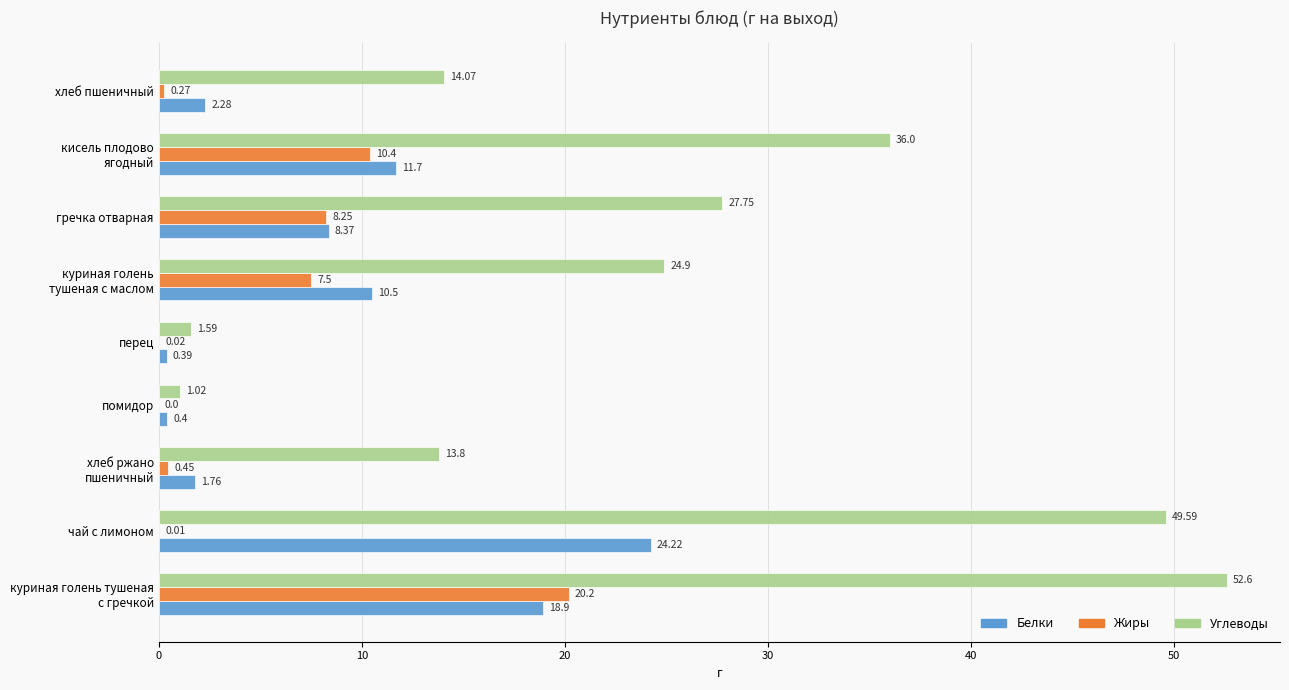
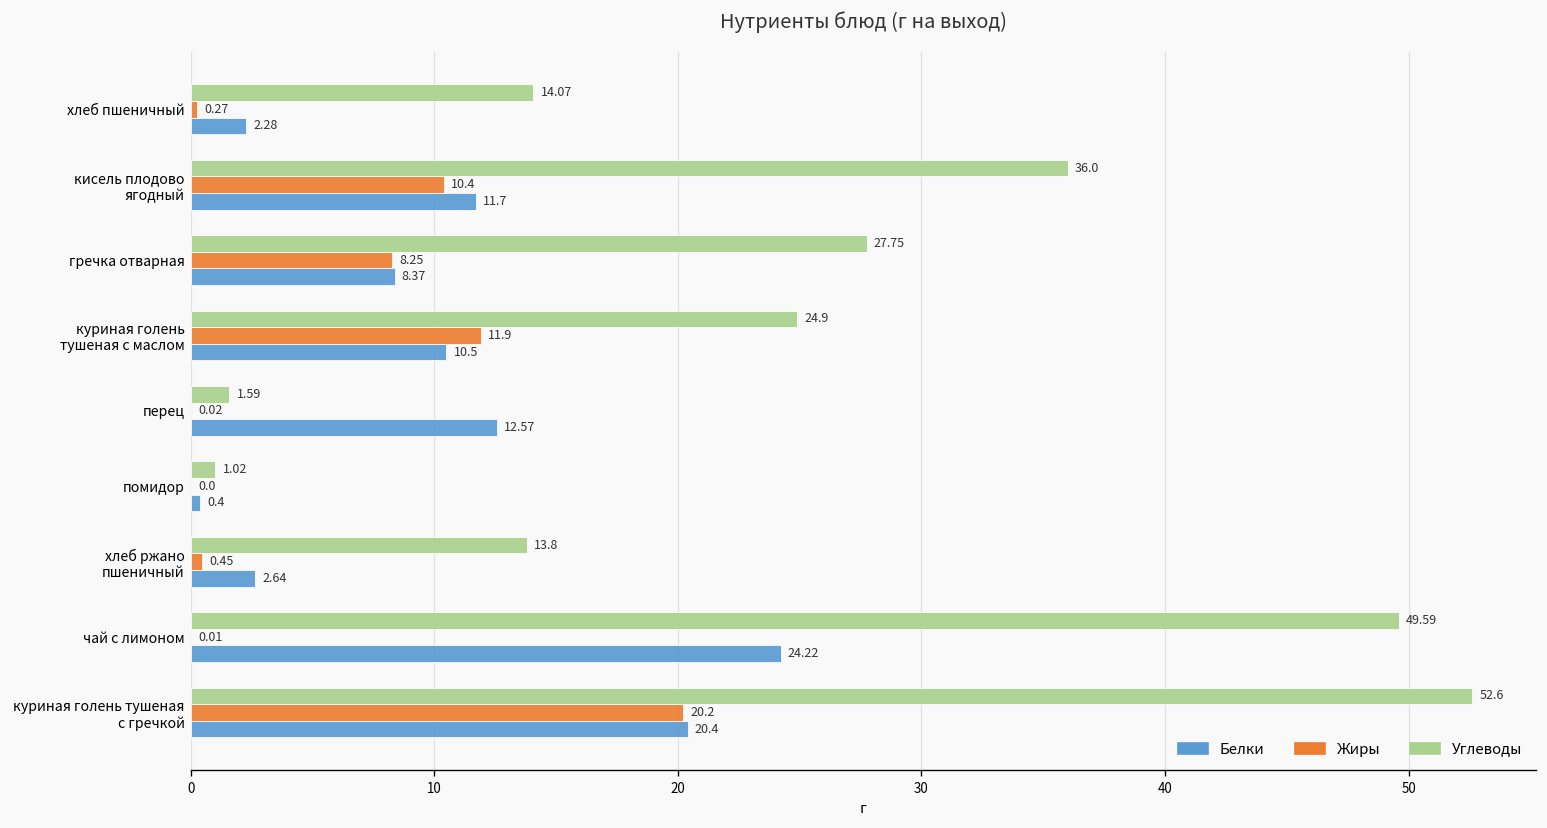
Жиры, куриная голень тушеная с маслом: 7.5 -> 11.9
Белки, перец: 0.39 -> 12.57
Белки, хлеб ржано пшеничный: 1.76 -> 2.64
Белки, куриная голень тушеная с гречкой: 18.9 -> 20.4
